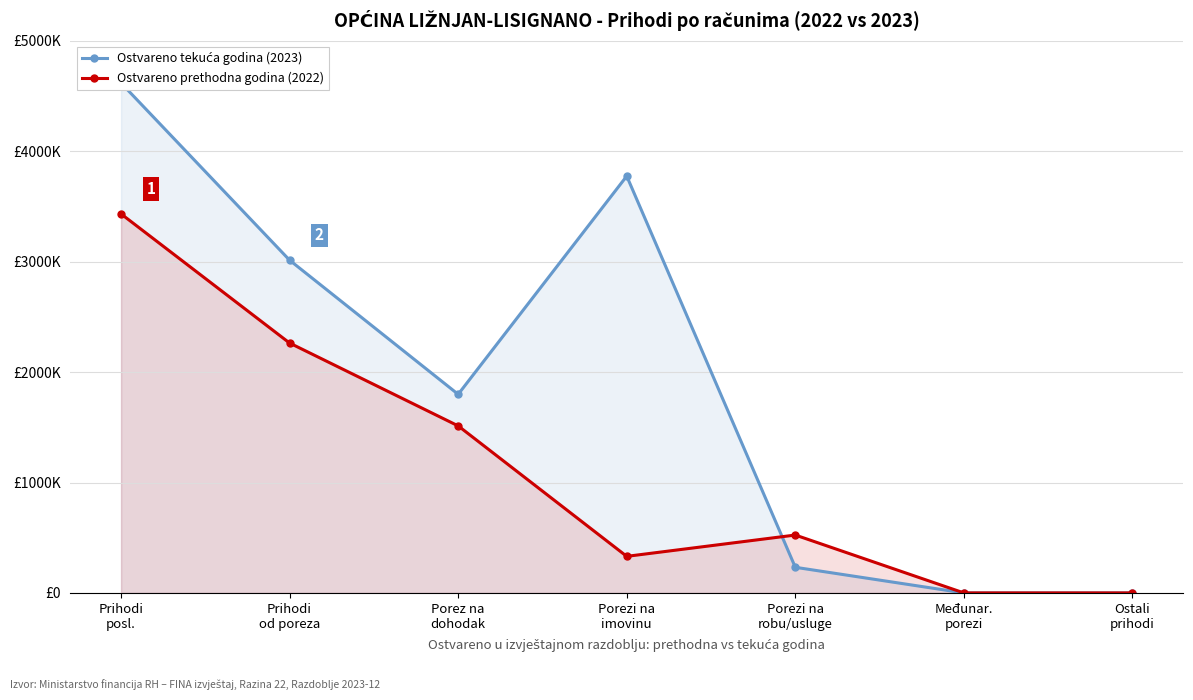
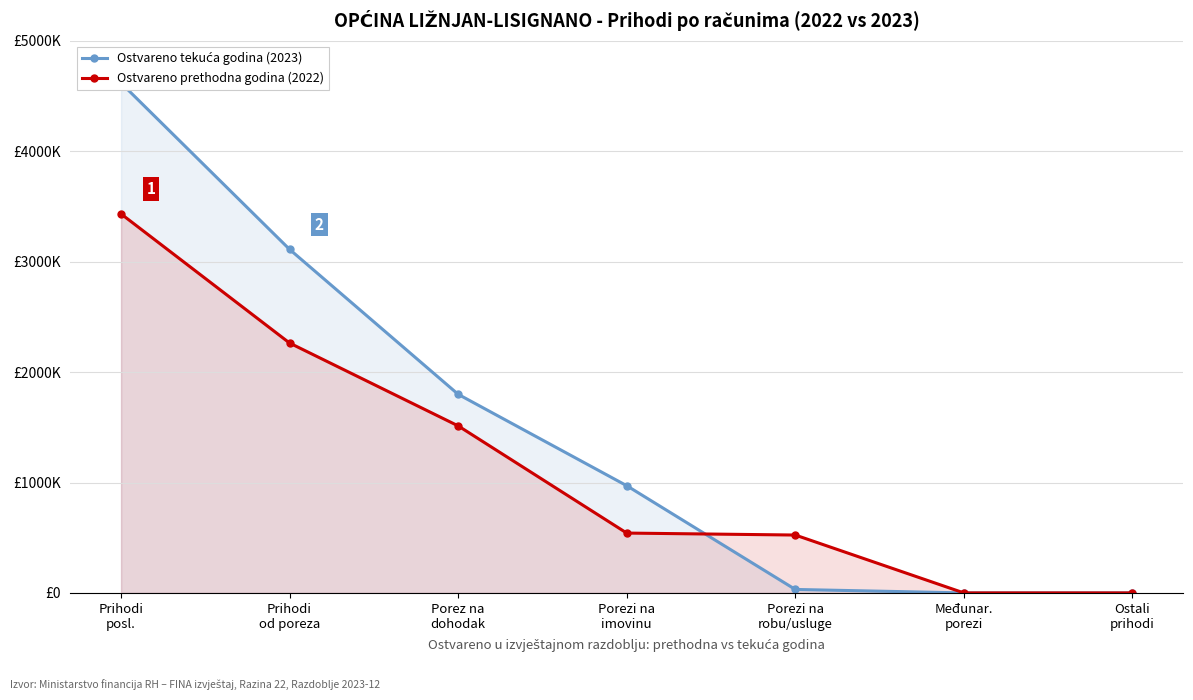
Ostvareno tekuća godina (2023), Prihodi od poreza: £3010000 -> £3110000
Ostvareno tekuća godina (2023), Porezi na imovinu: £3780000 -> £970000
Ostvareno prethodna godina (2022), Porezi na imovinu: £330000 -> £540000
Ostvareno tekuća godina (2023), Porezi na robu/usluge: £230000 -> £30000
